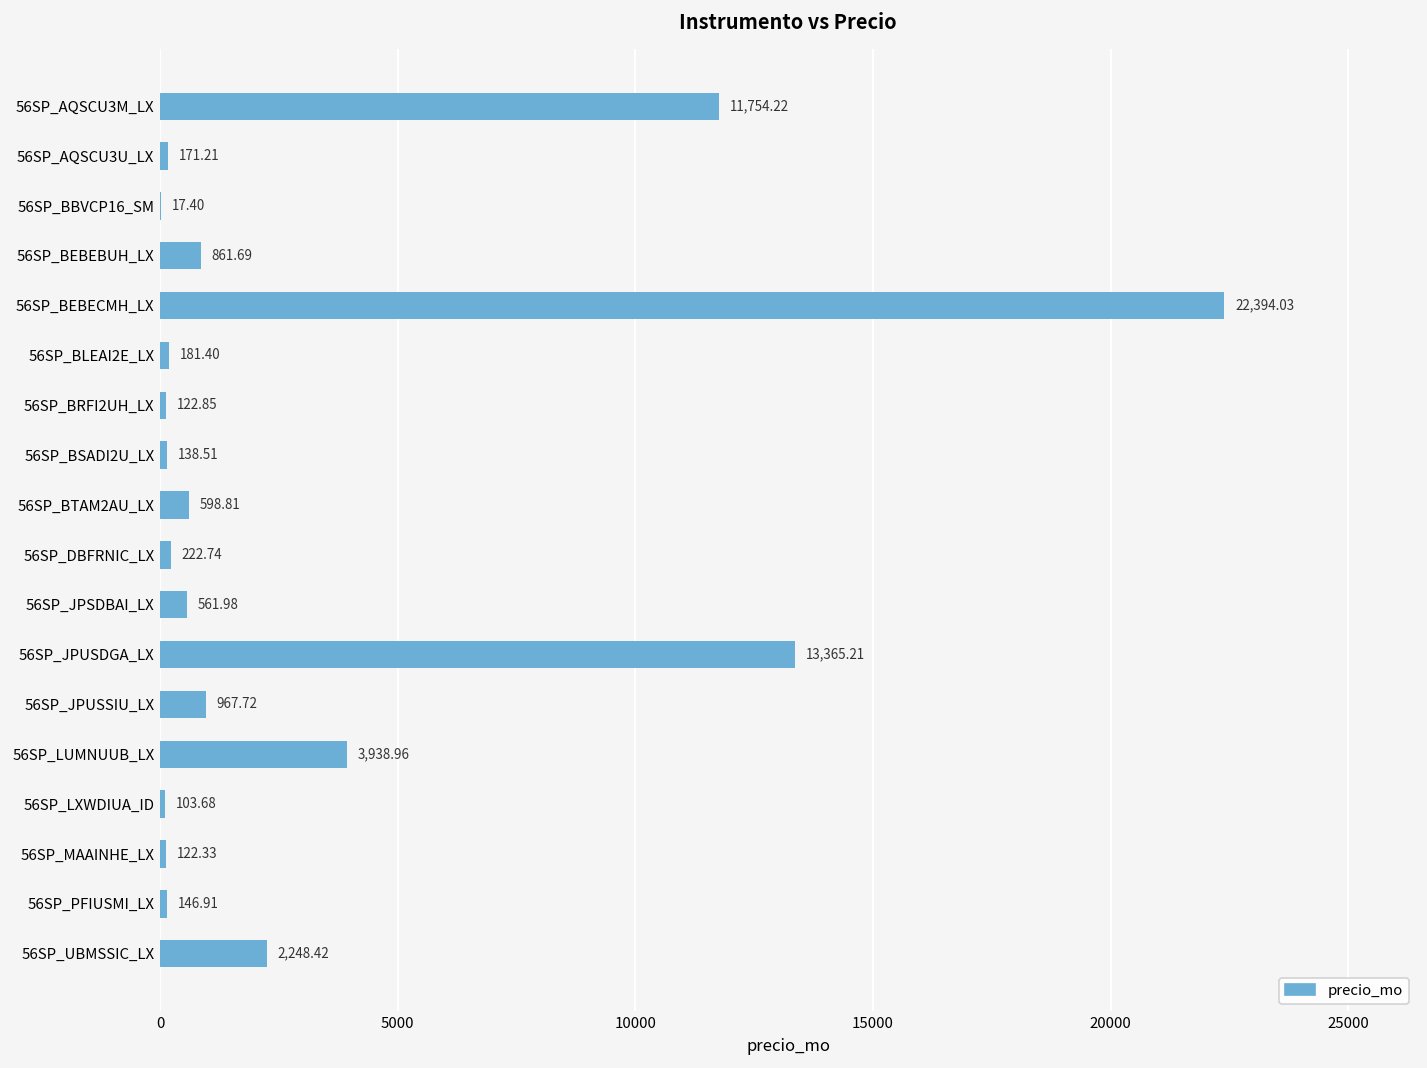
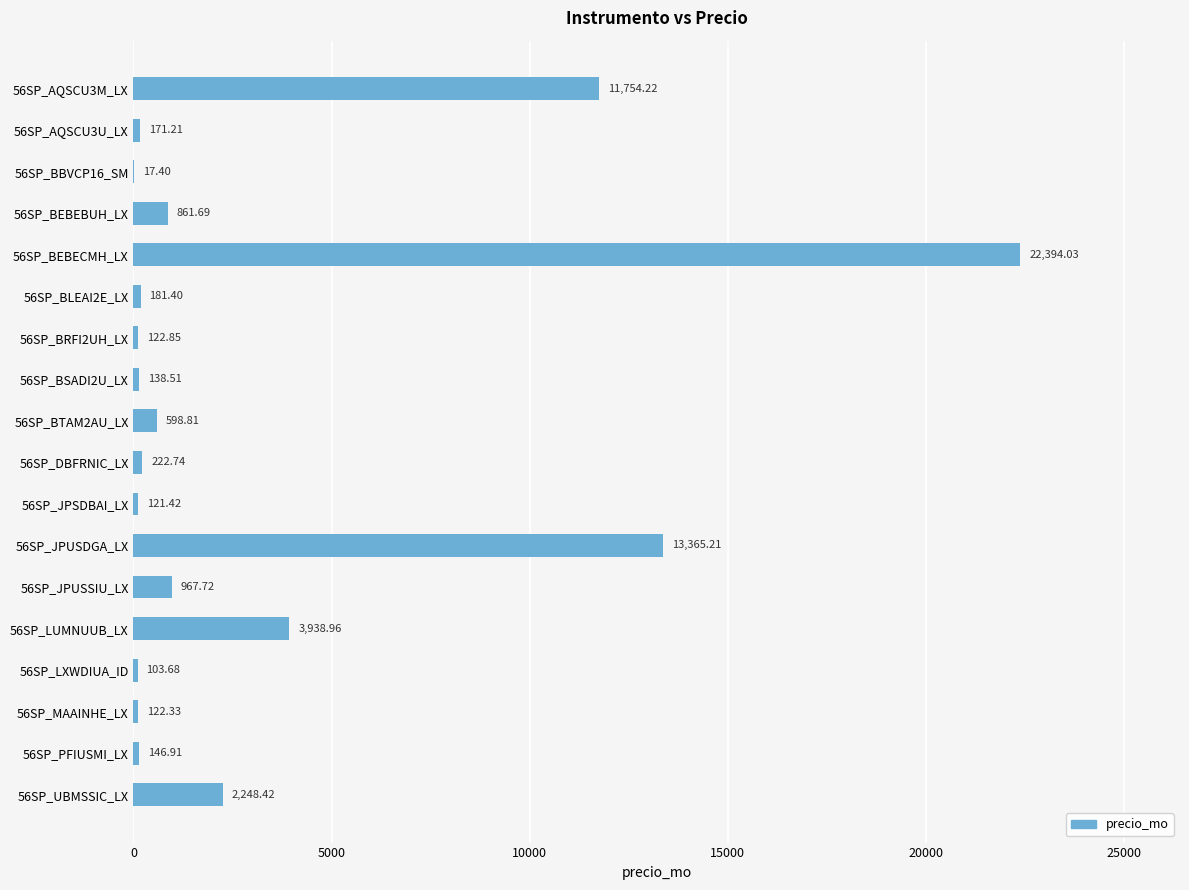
56SP_JPSDBAI_LX: 561.98 -> 121.42
